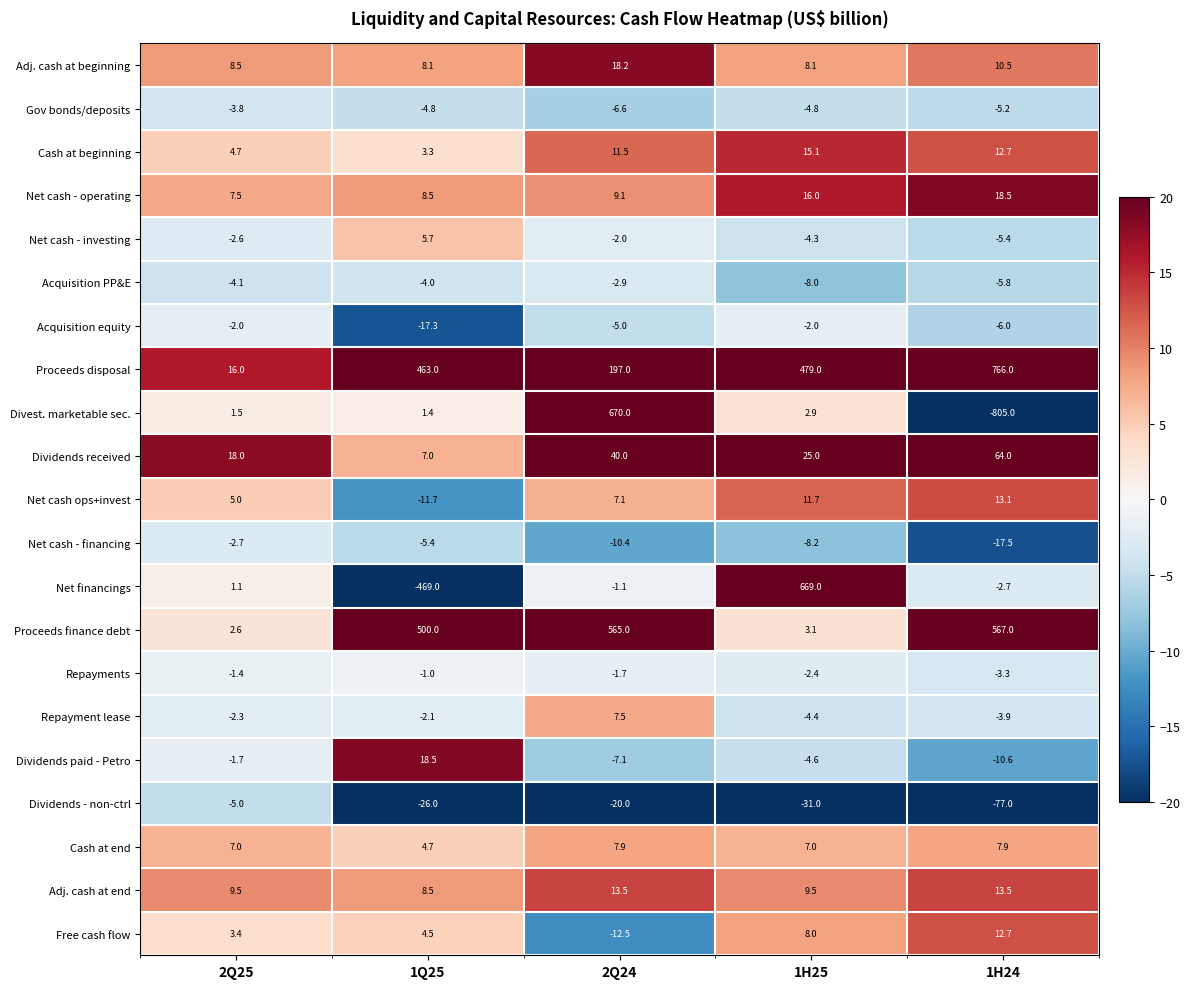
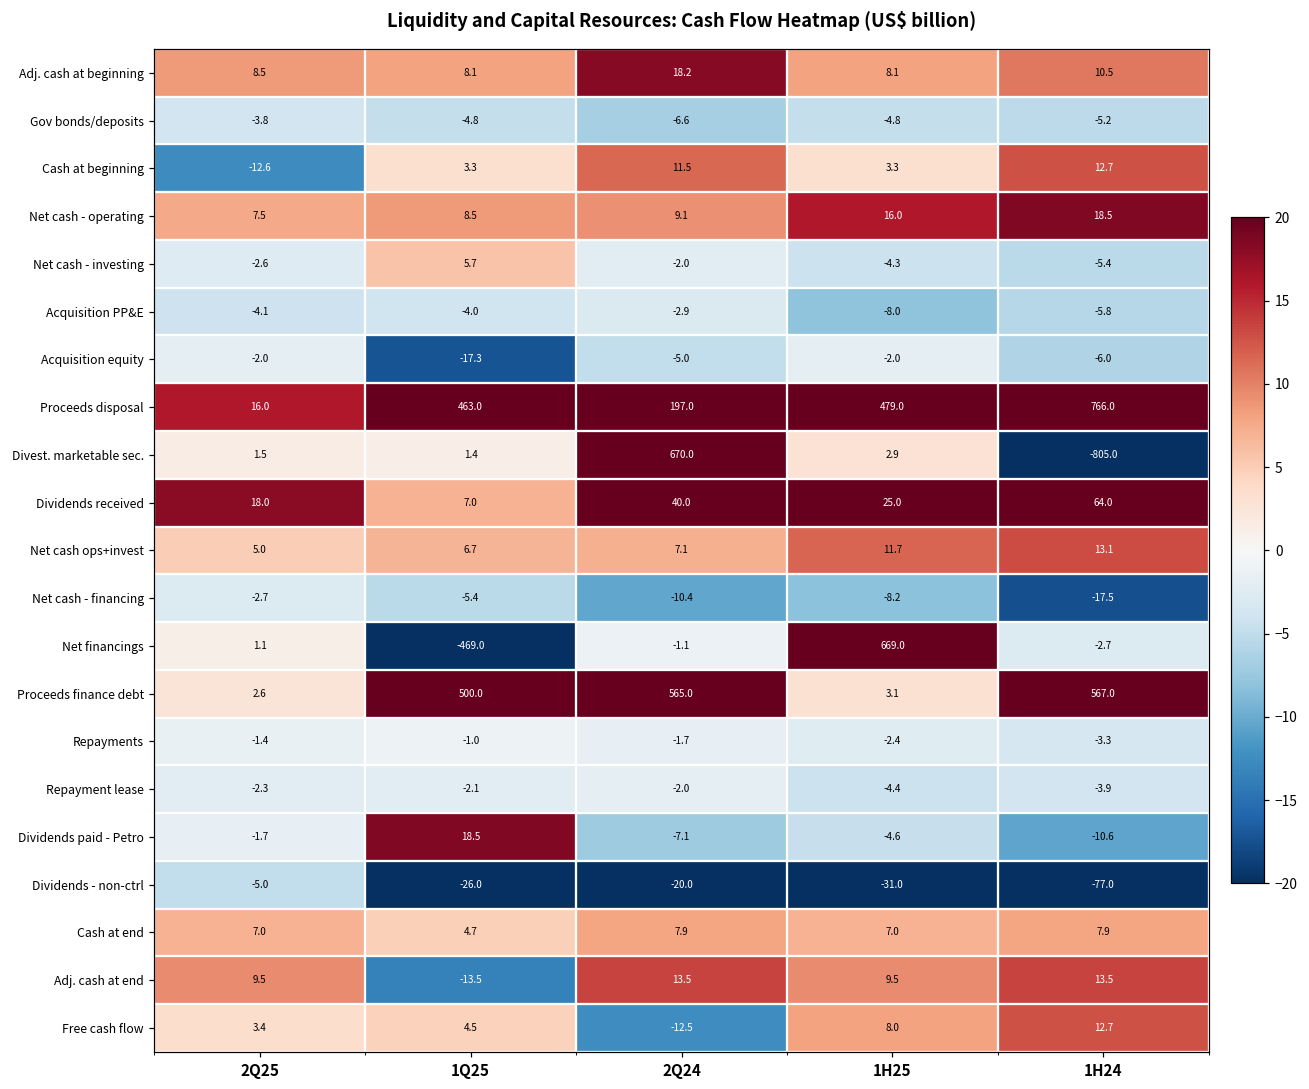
Cash at beginning, 2Q25: 4.7 -> -12.6
Cash at beginning, 1H25: 15.1 -> 3.3
Net cash ops+invest, 1Q25: -11.7 -> 6.7
Repayment lease, 2Q24: 7.5 -> -2.0
Adj. cash at end, 1Q25: 8.5 -> -13.5
